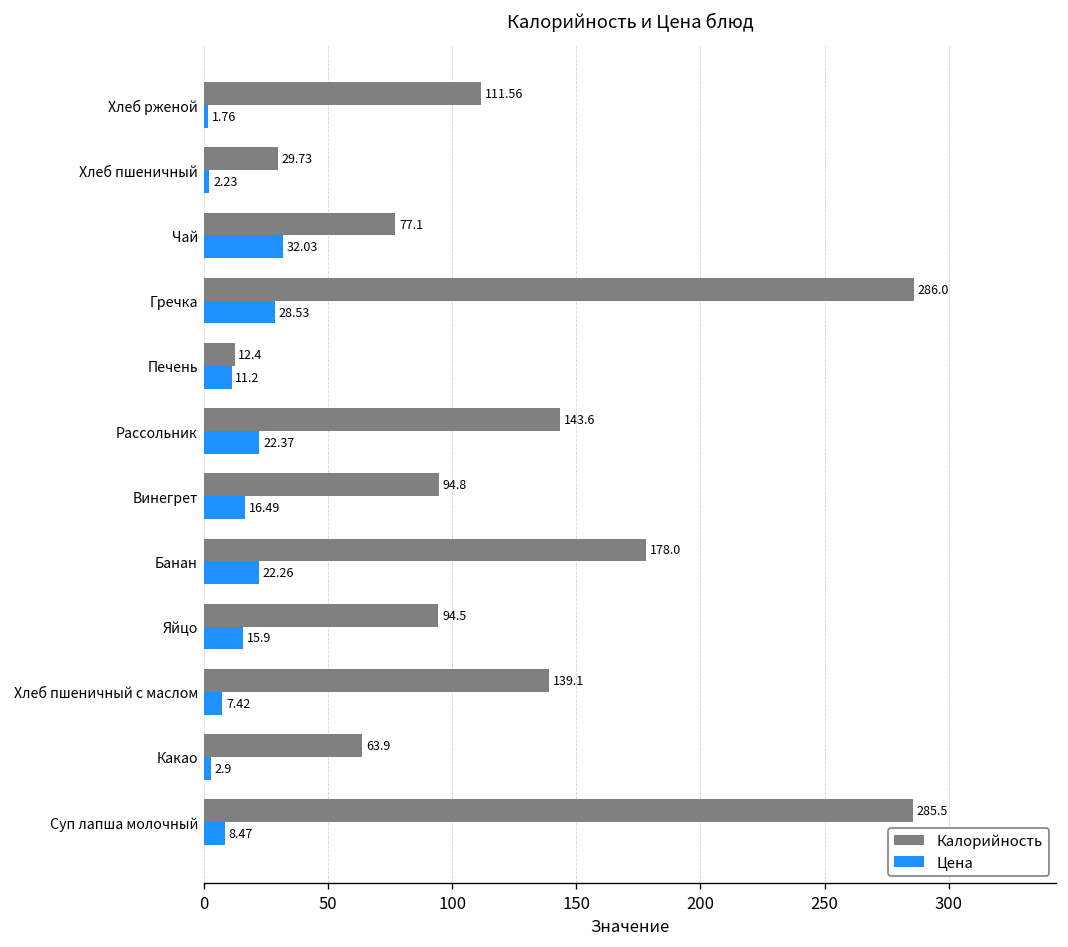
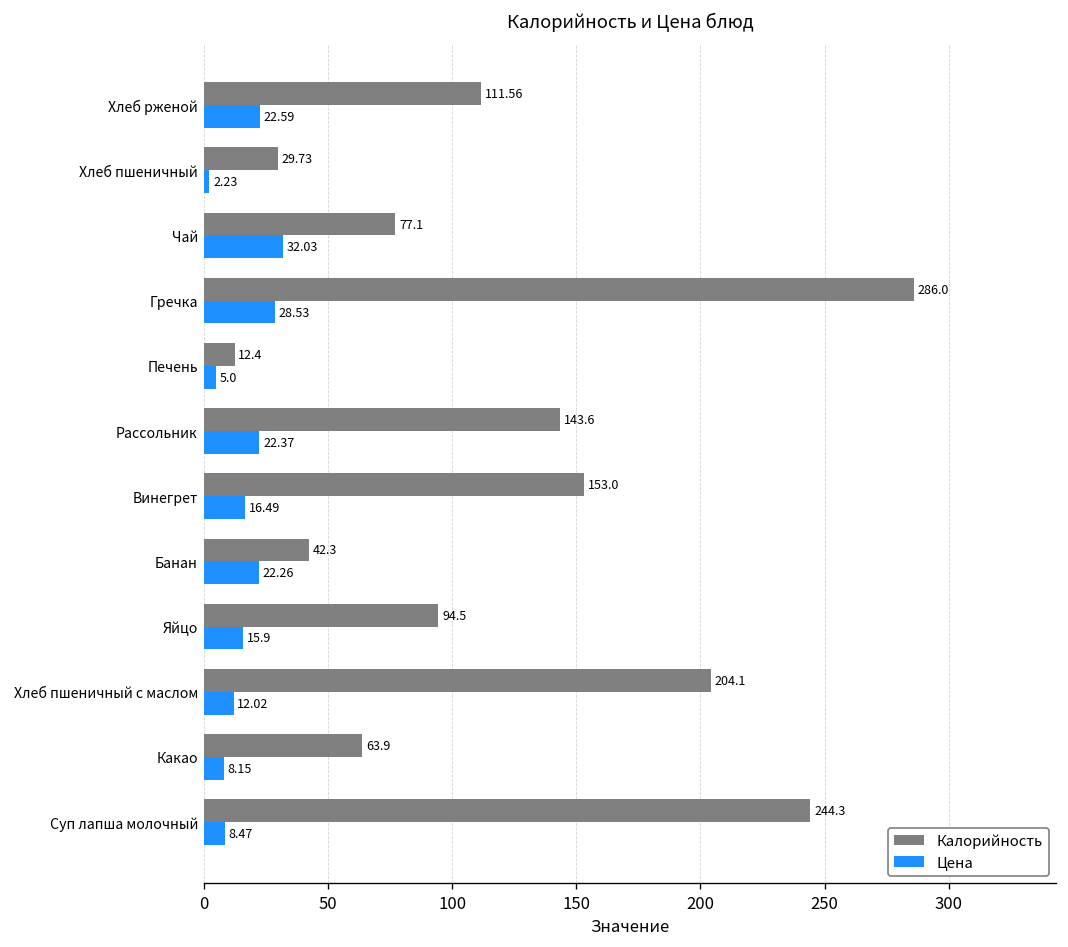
Цена, Хлеб рженой: 1.76 -> 22.59
Цена, Печень: 11.2 -> 5.0
Калорийность, Винегрет: 94.8 -> 153.0
Калорийность, Банан: 178.0 -> 42.3
Калорийность, Хлеб пшеничный с маслом: 139.1 -> 204.1
Цена, Хлеб пшеничный с маслом: 7.42 -> 12.02
Цена, Какао: 2.9 -> 8.15
Калорийность, Суп лапша молочный: 285.5 -> 244.3
